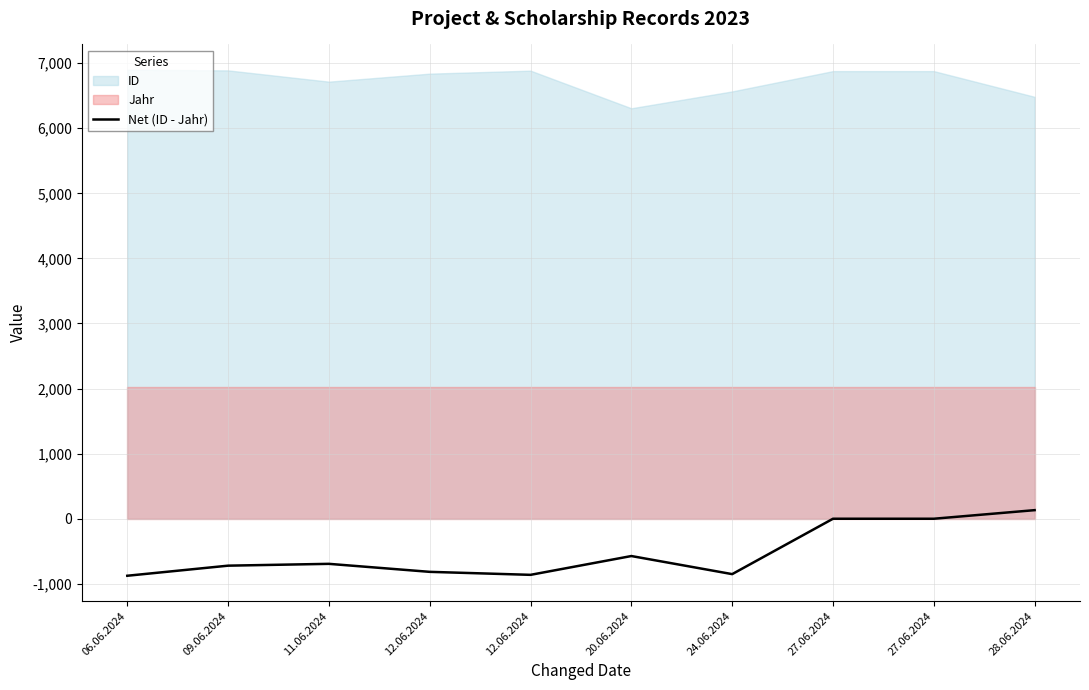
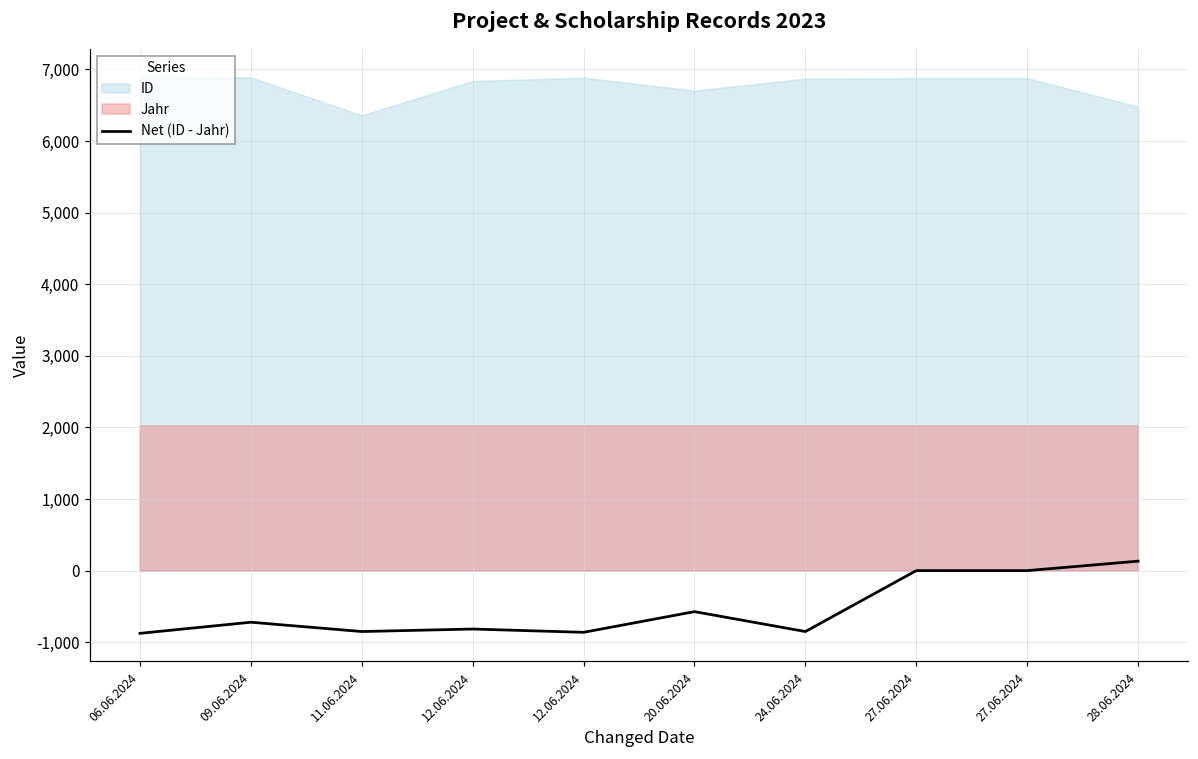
Net (ID - Jahr), 11.06.2024: -700 -> -900
ID, 11.06.2024: 6,700 -> 6,400
ID, 20.06.2024: 6,300 -> 6,700
ID, 24.06.2024: 6,600 -> 6,900
